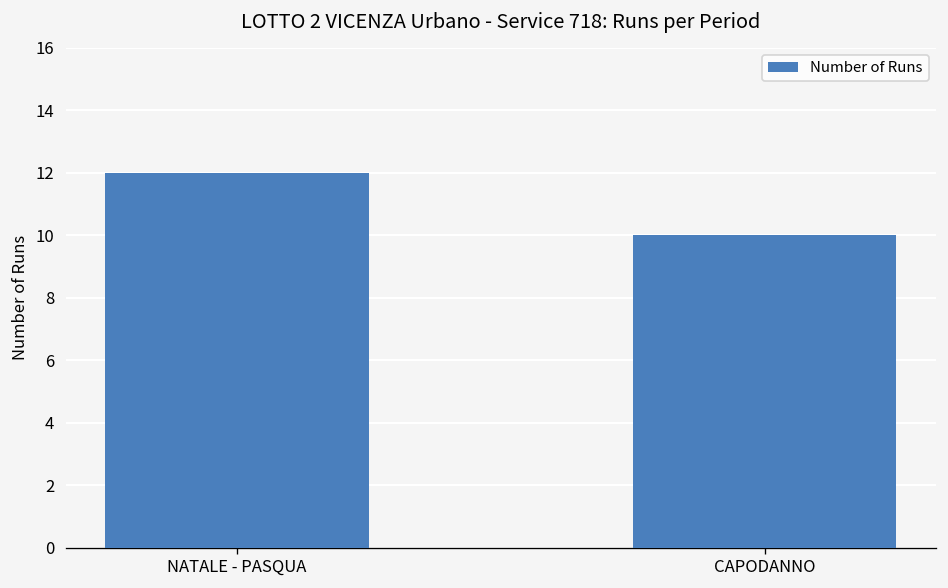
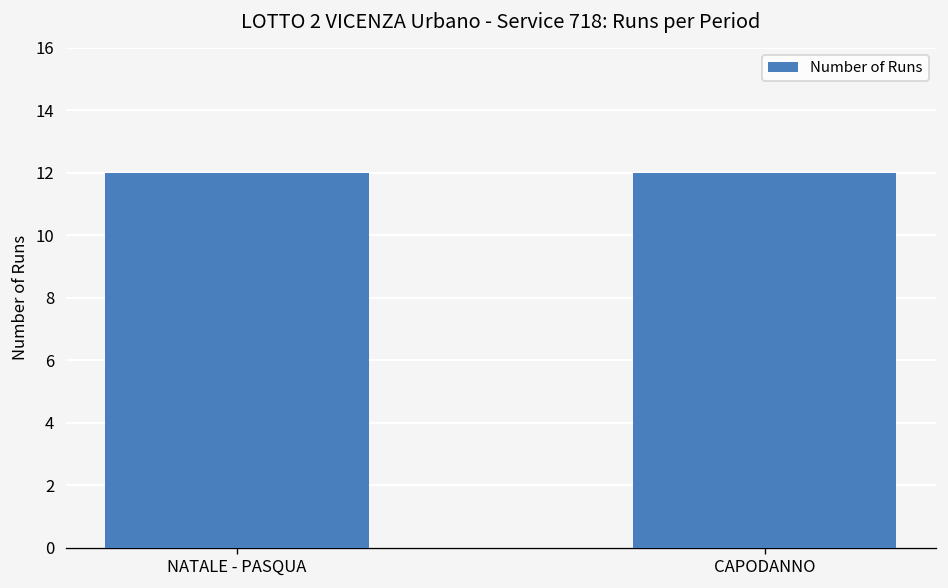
CAPODANNO: 10 -> 12
